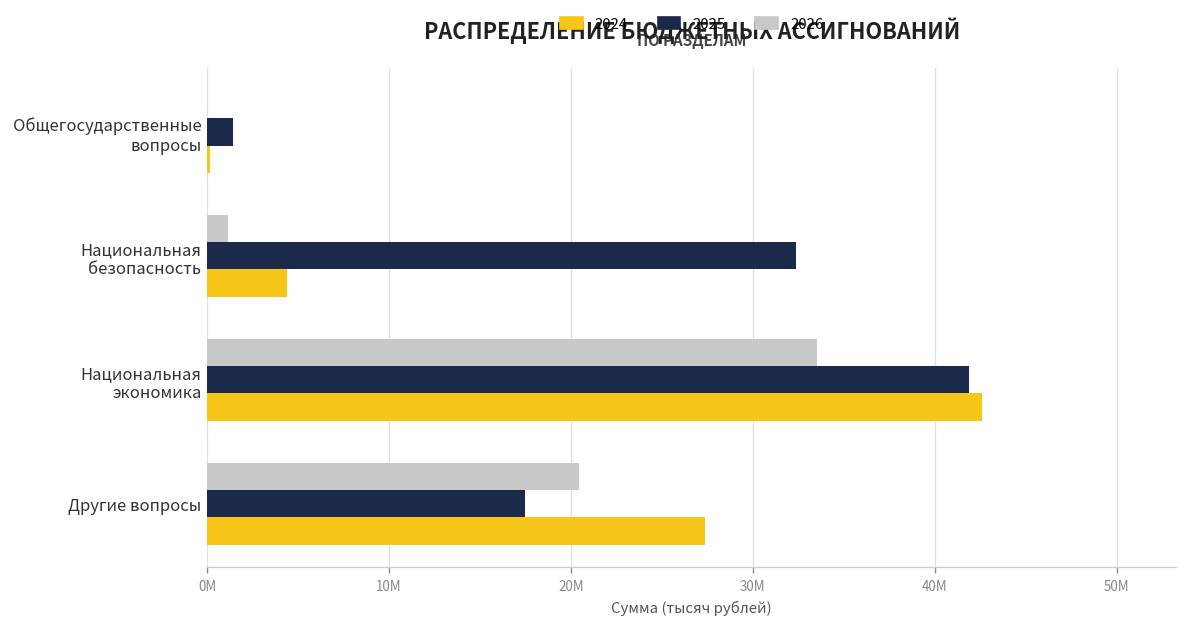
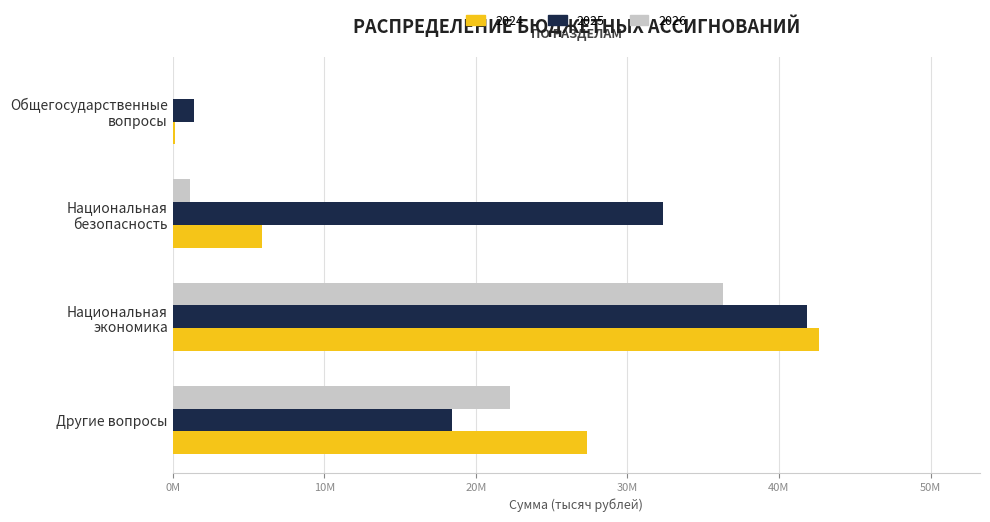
2024, Национальная безопасность: 4400000 -> 5900000
2026, Национальная экономика: 33500000 -> 36300000
2026, Другие вопросы: 20400000 -> 22300000
2025, Другие вопросы: 17500000 -> 18400000
